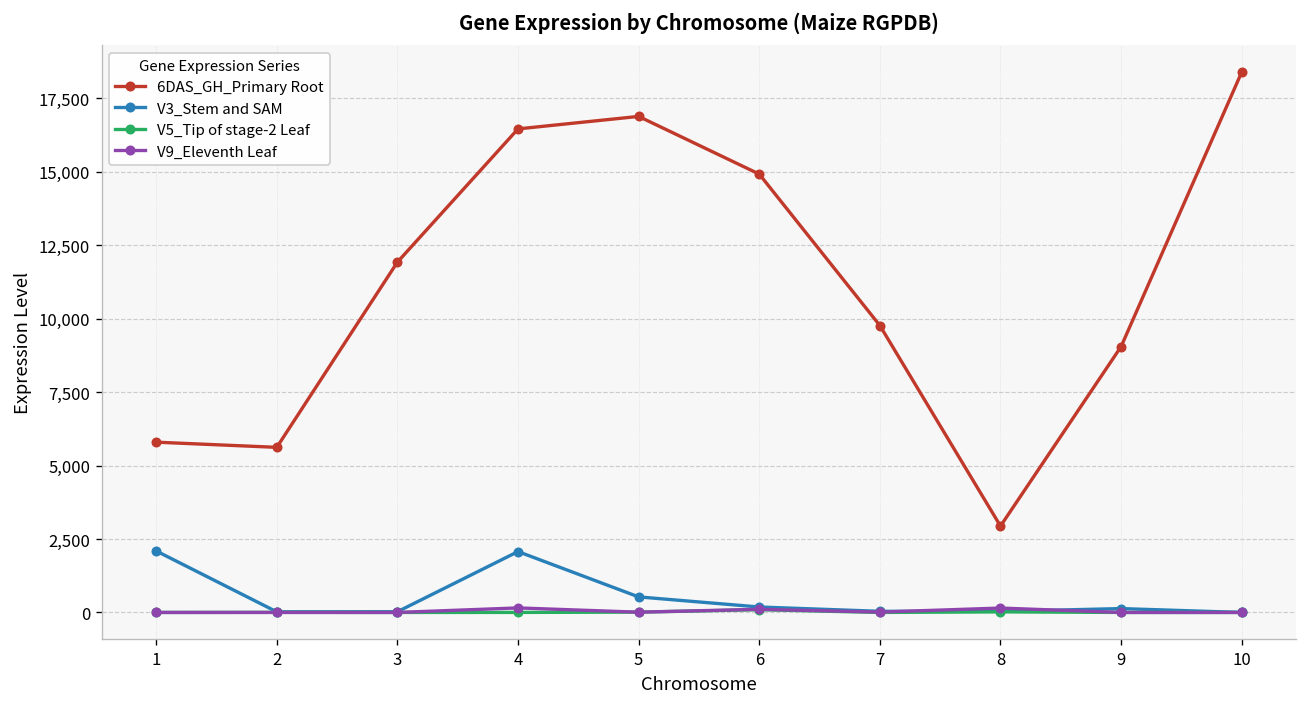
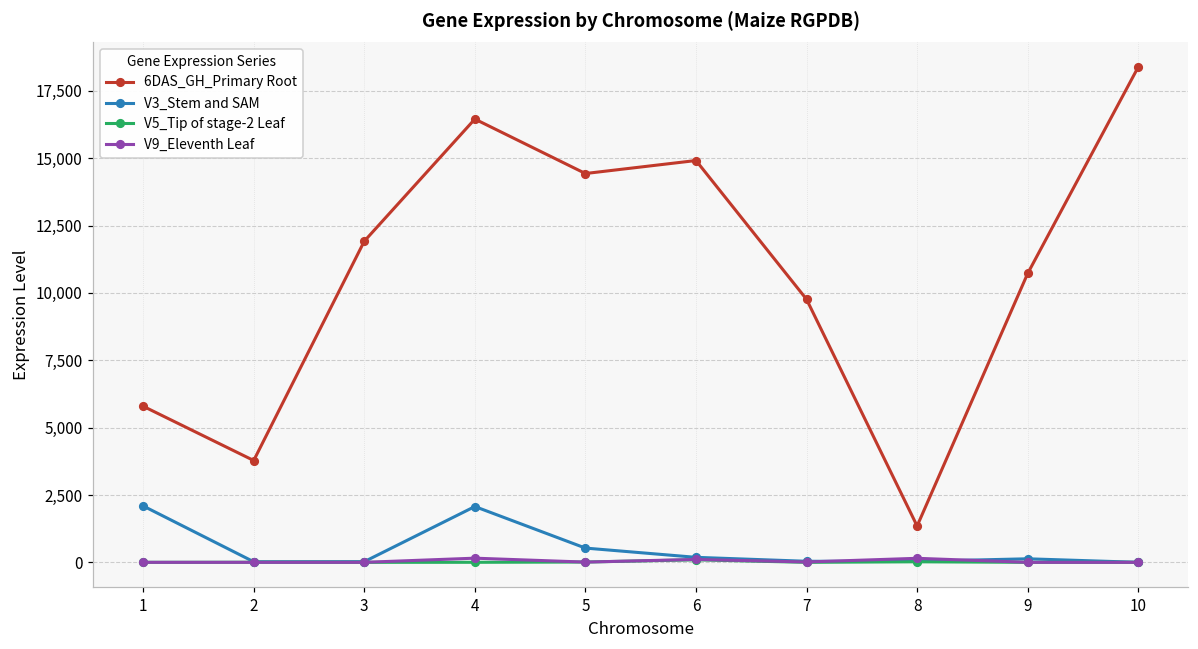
6DAS_GH_Primary Root, 2: 5,600 -> 3,800
6DAS_GH_Primary Root, 5: 16,900 -> 14,400
6DAS_GH_Primary Root, 8: 2,900 -> 1,300
6DAS_GH_Primary Root, 9: 9,000 -> 10,700
